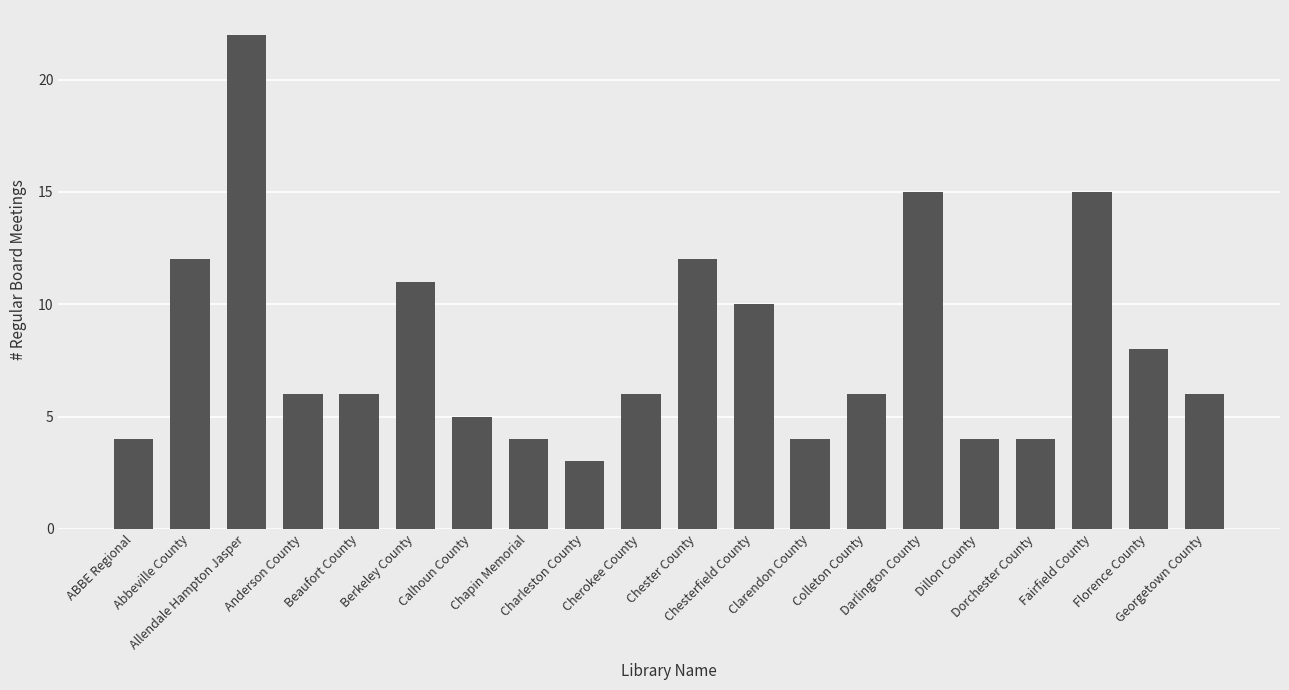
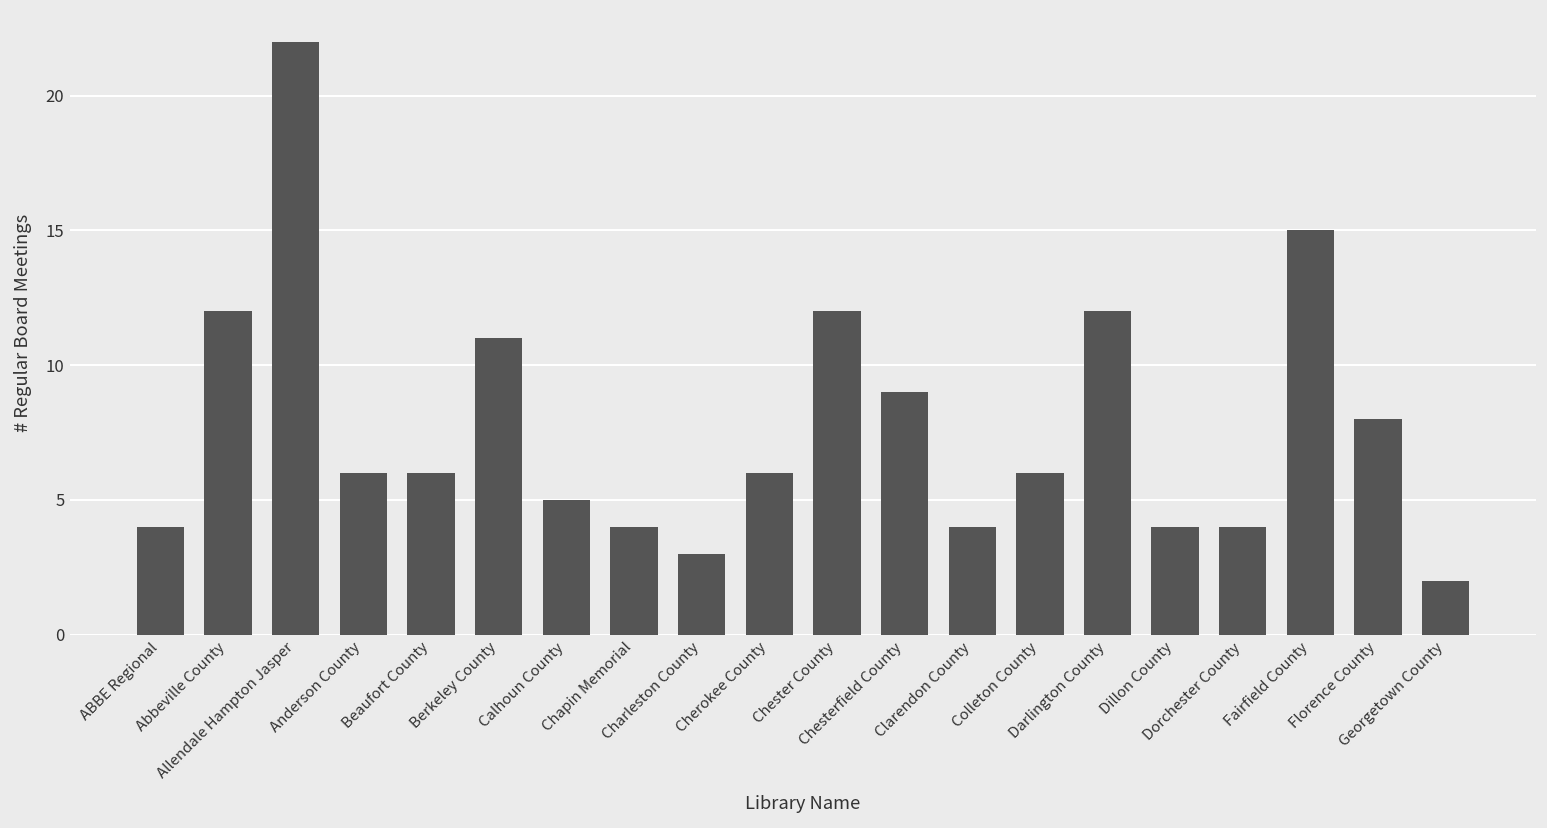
Chesterfield County: 10 -> 9
Darlington County: 15 -> 12
Georgetown County: 6 -> 2
